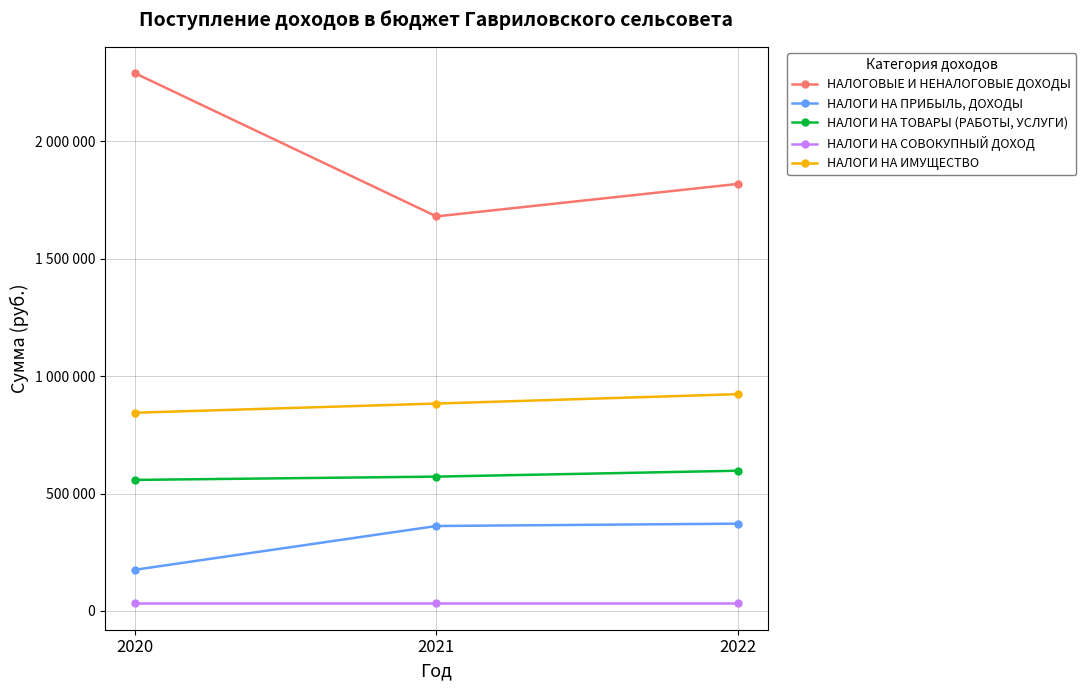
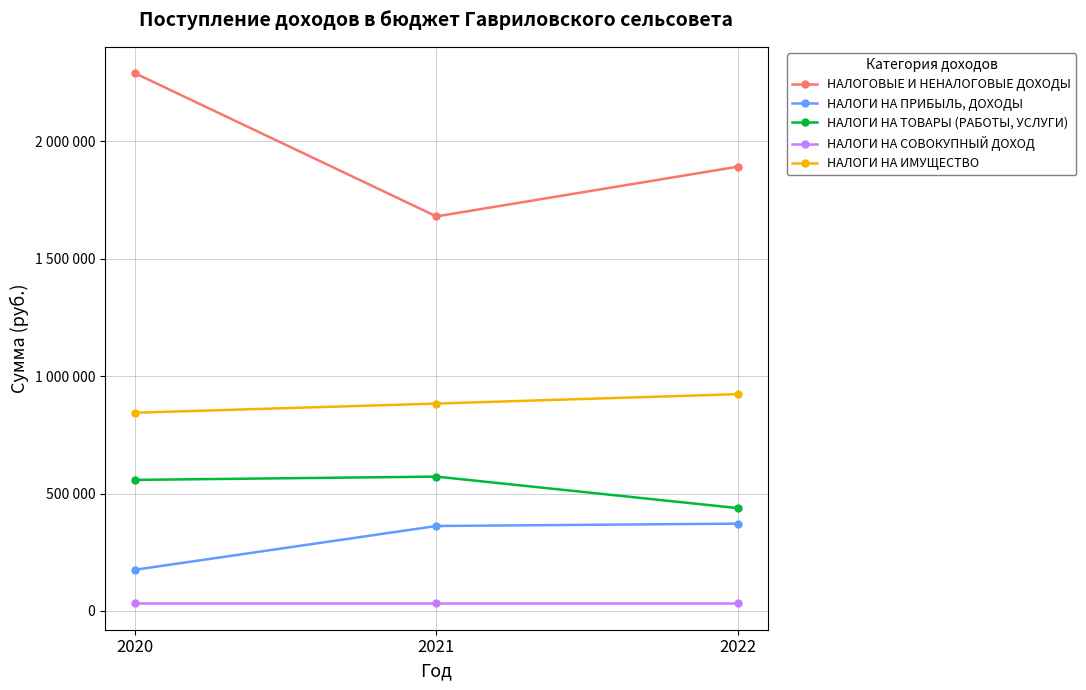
НАЛОГОВЫЕ И НЕНАЛОГОВЫЕ ДОХОДЫ, 2022: 1820000 -> 1890000
НАЛОГИ НА ТОВАРЫ (РАБОТЫ, УСЛУГИ), 2022: 600000 -> 440000
